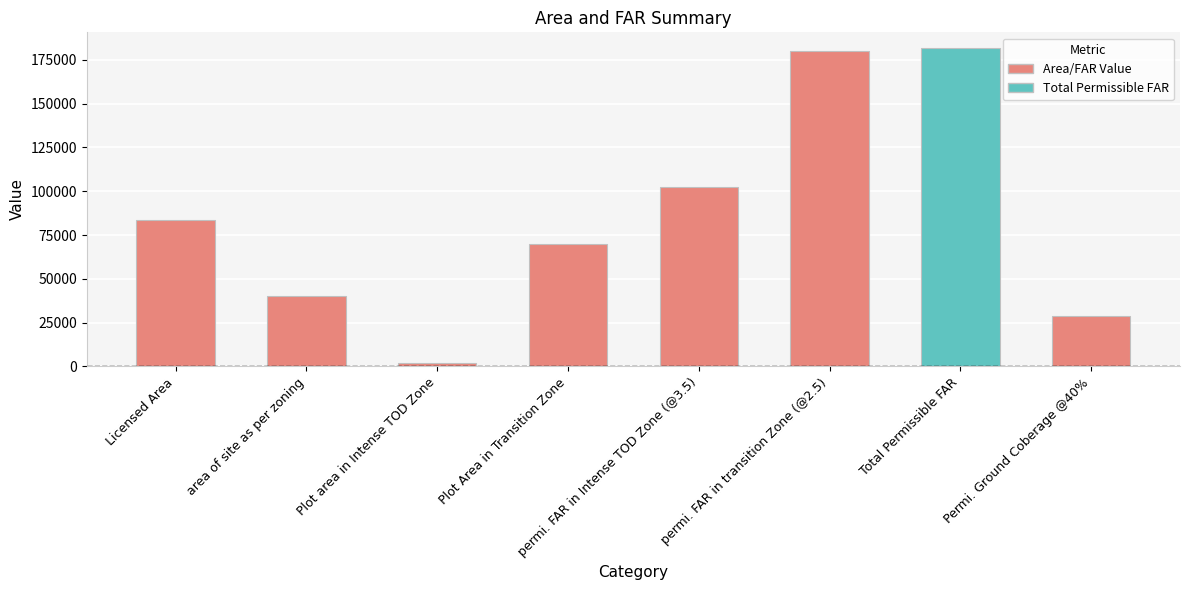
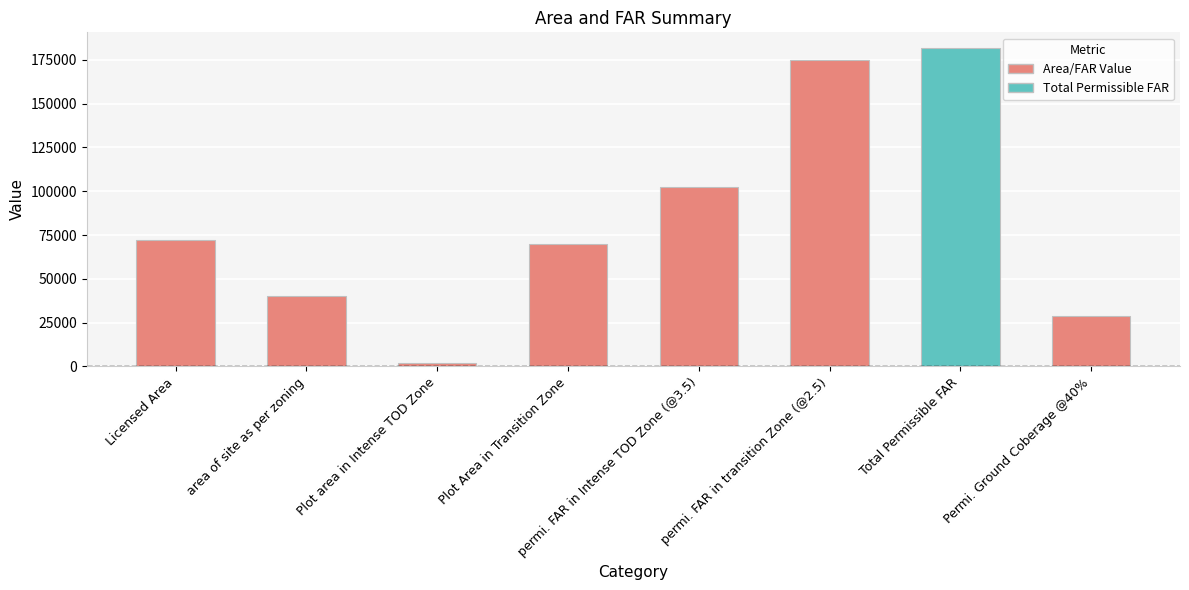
Licensed Area: 83000 -> 72000
permi. FAR in transition Zone (@2.5): 180000 -> 175000
